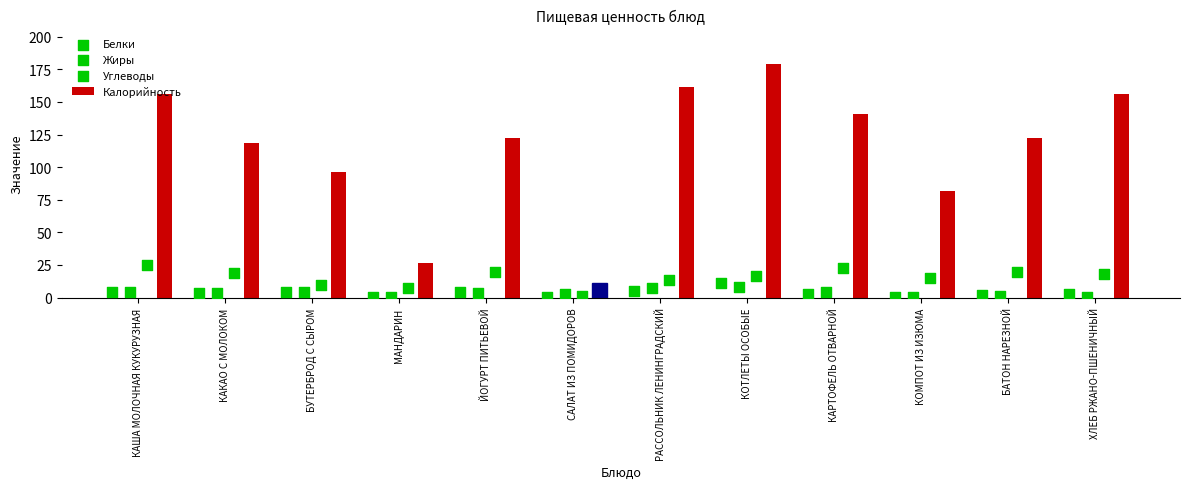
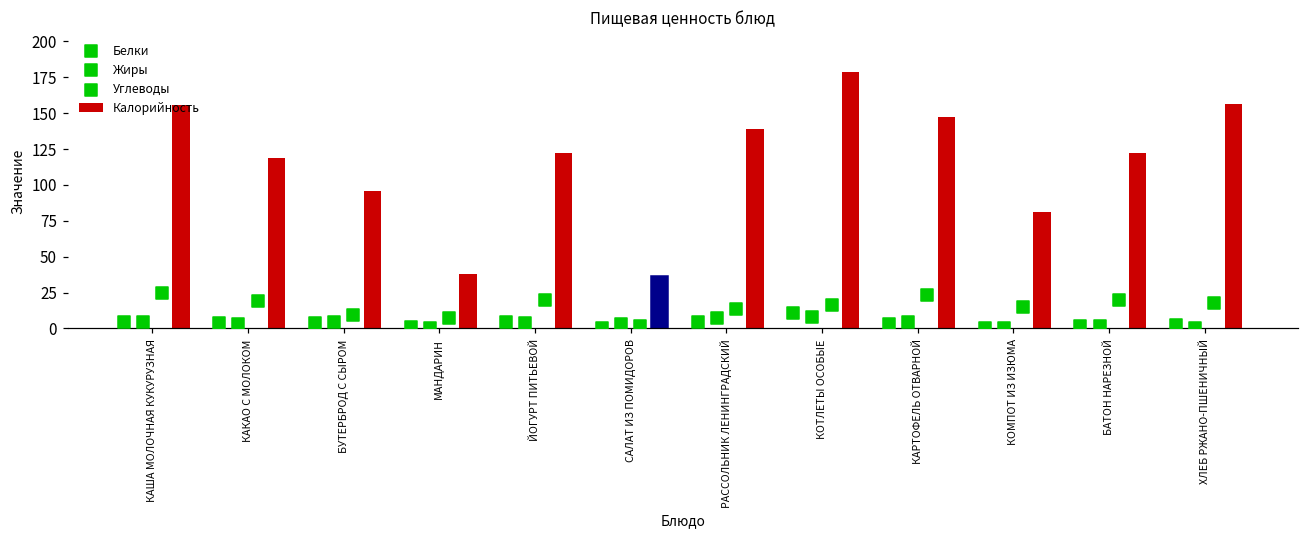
Калорийность, МАНДАРИН: 26 -> 38
Калорийность, САЛАТ ИЗ ПОМИДОРОВ: 11 -> 37
Калорийность, РАССОЛЬНИК ЛЕНИНГРАДСКИЙ: 161 -> 139
Калорийность, КАРТОФЕЛЬ ОТВАРНОЙ: 141 -> 147
